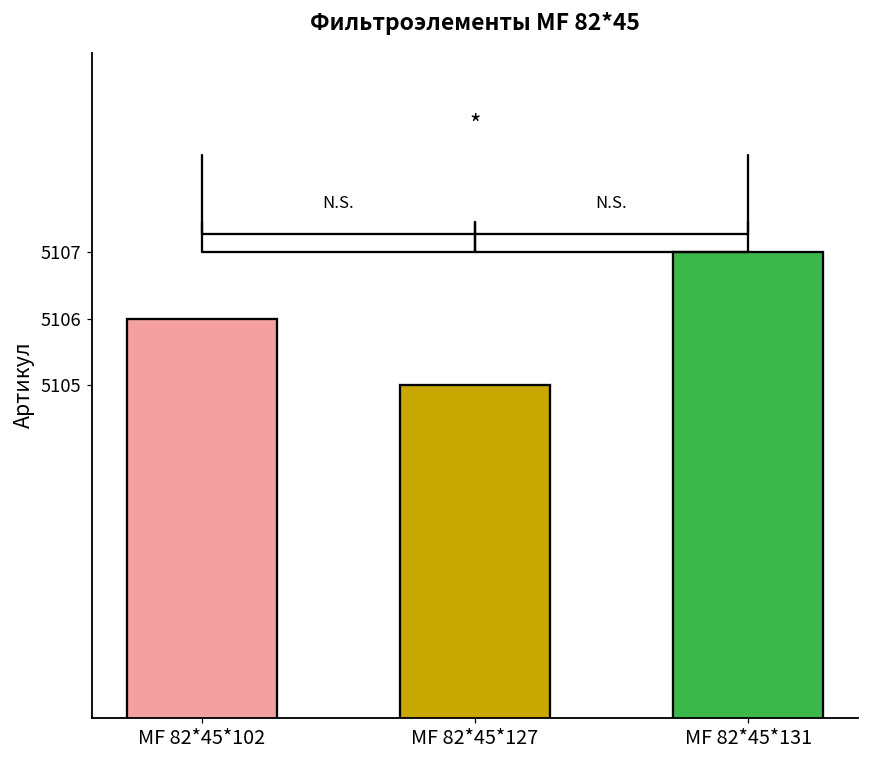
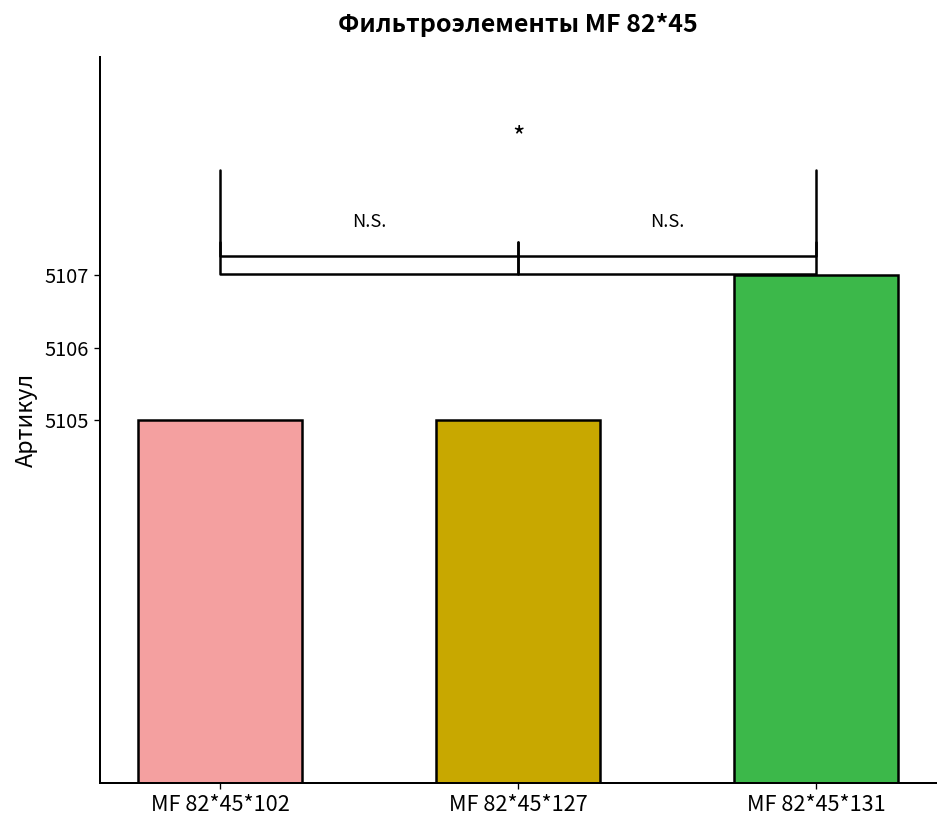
МF 82*45*102: 5106 -> 5105
